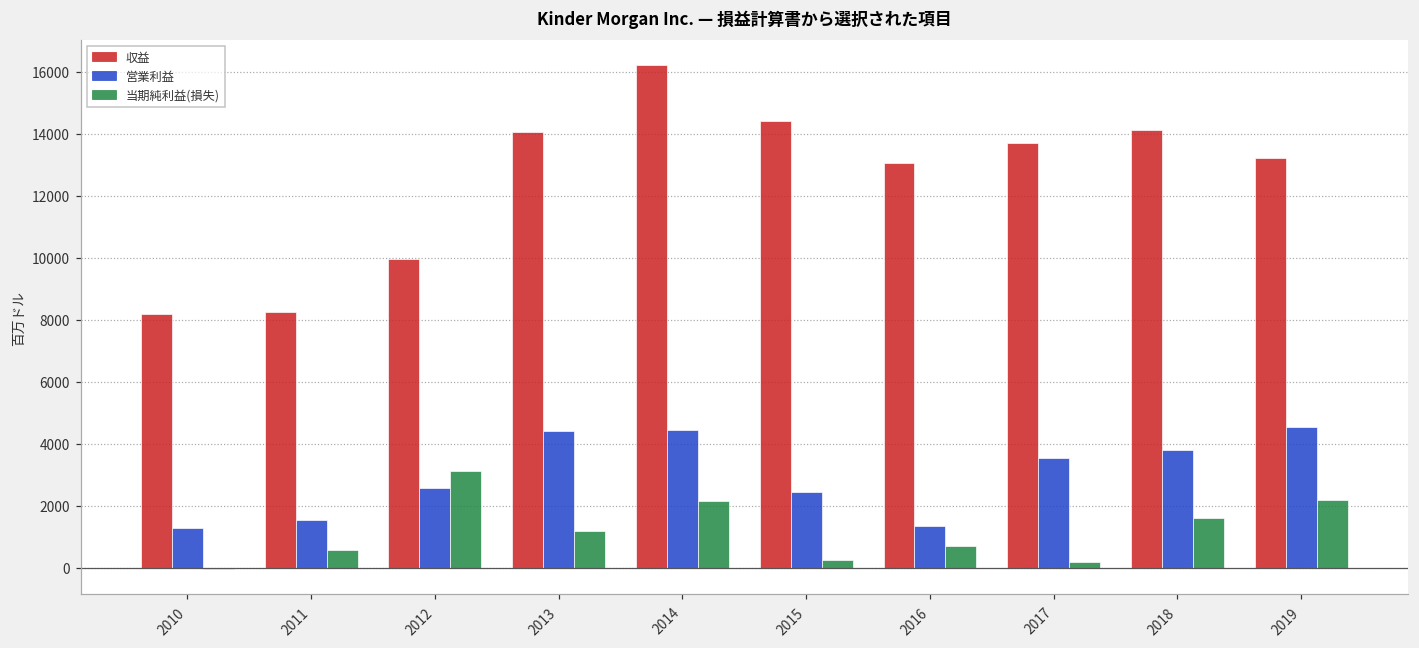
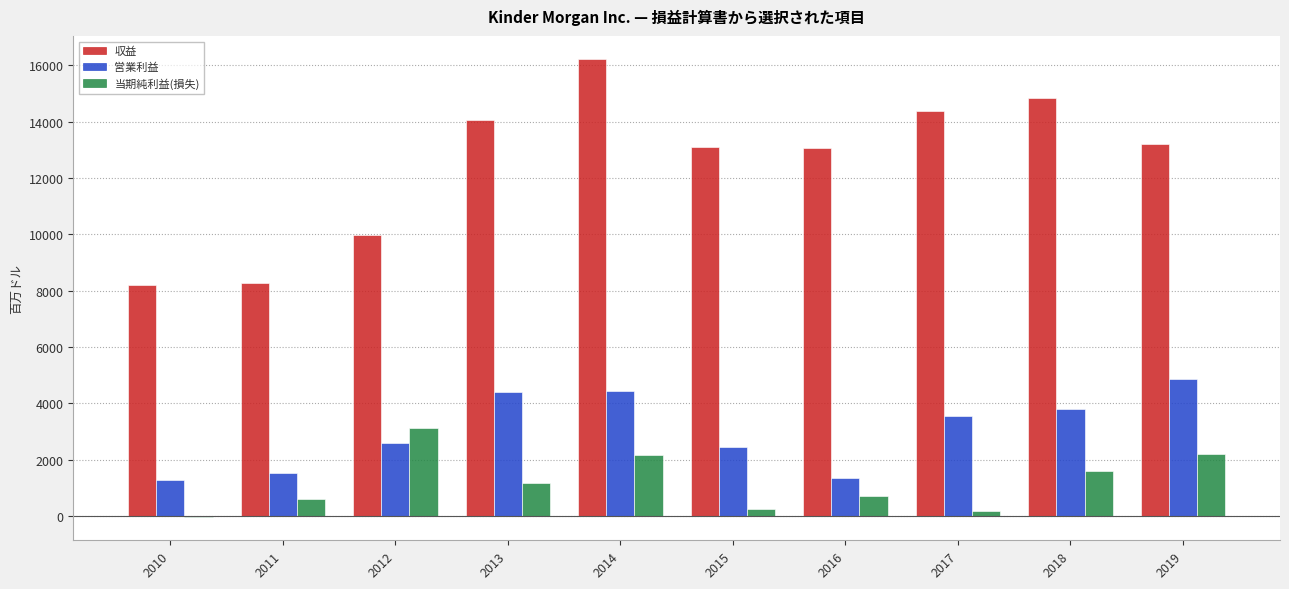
収益, 2015: 14400 -> 13100
収益, 2017: 13700 -> 14400
収益, 2018: 14100 -> 14800
営業利益, 2019: 4600 -> 4900
